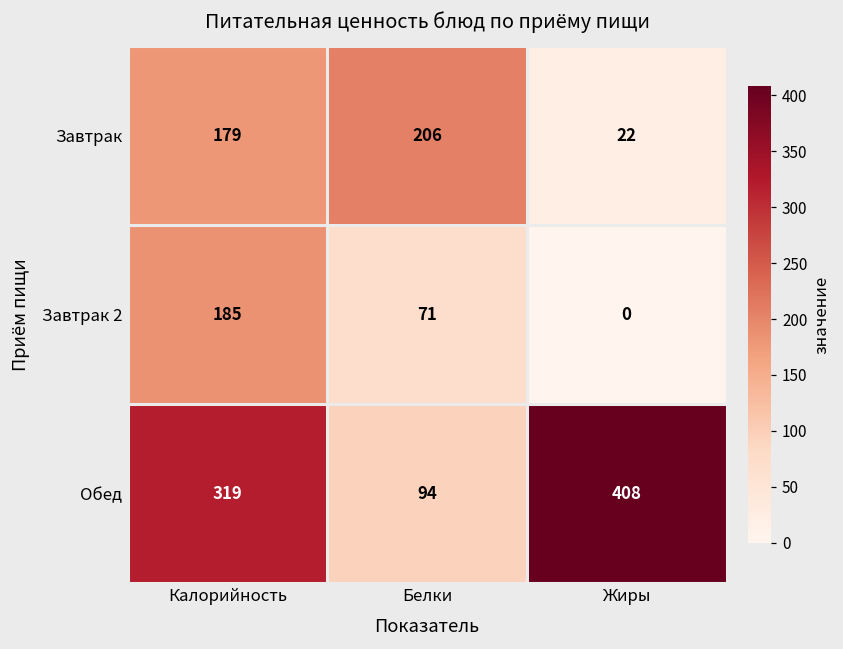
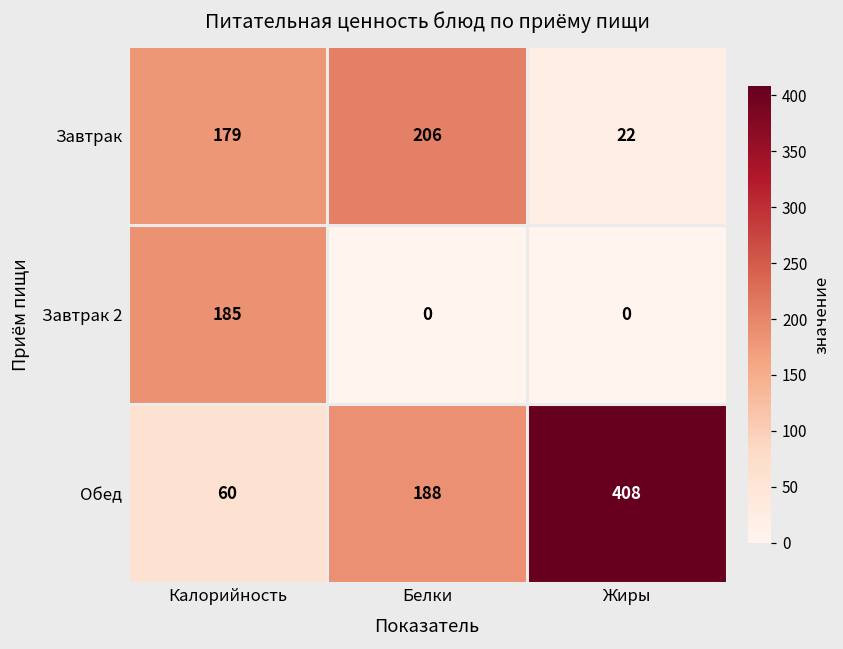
Завтрак 2, Белки: 71 -> 0
Обед, Калорийность: 319 -> 60
Обед, Белки: 94 -> 188
